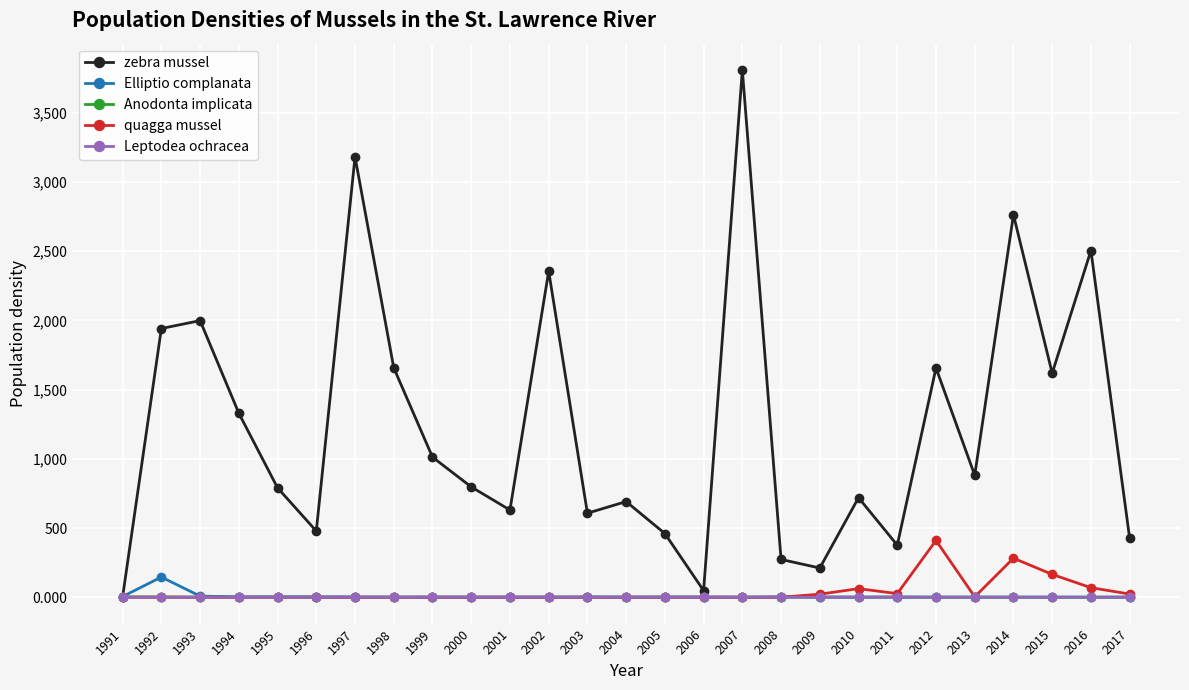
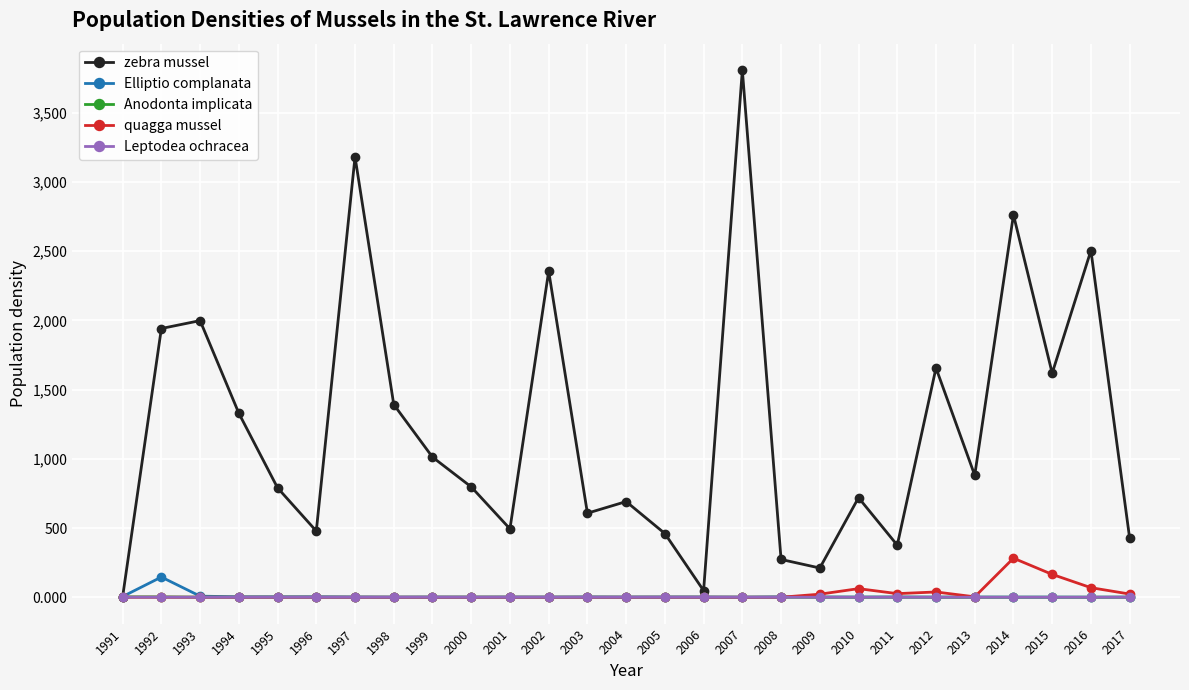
zebra mussel, 1998: 1,660 -> 1,390
zebra mussel, 2001: 630 -> 490
quagga mussel, 2012: 410 -> 40
